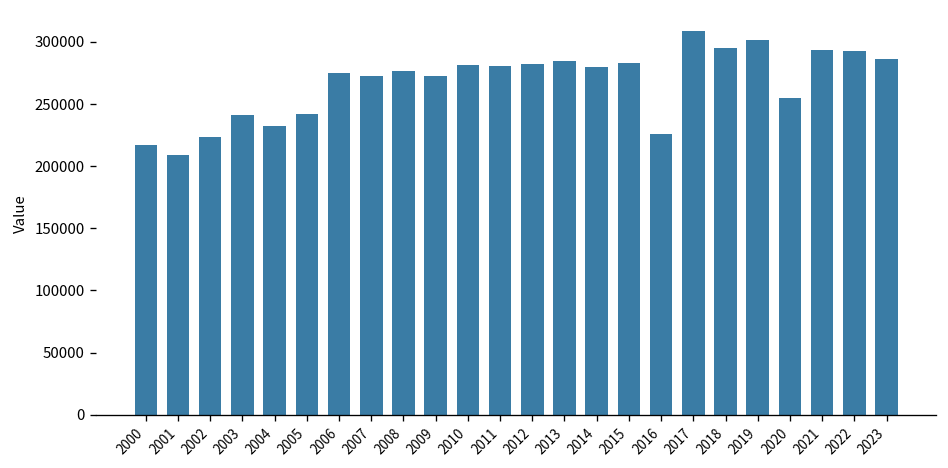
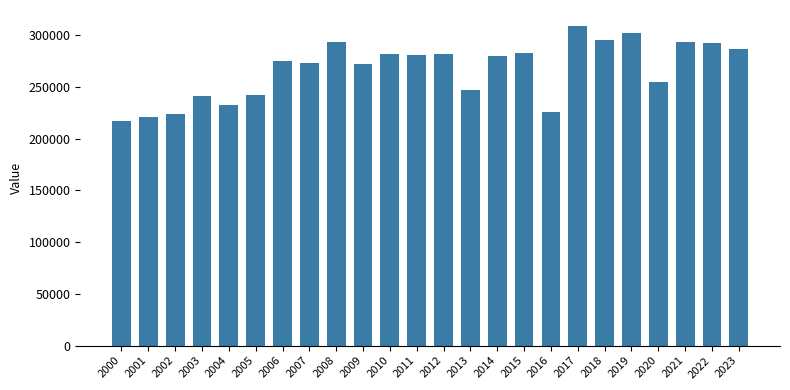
2001: 209000 -> 221000
2008: 277000 -> 294000
2013: 284000 -> 247000
